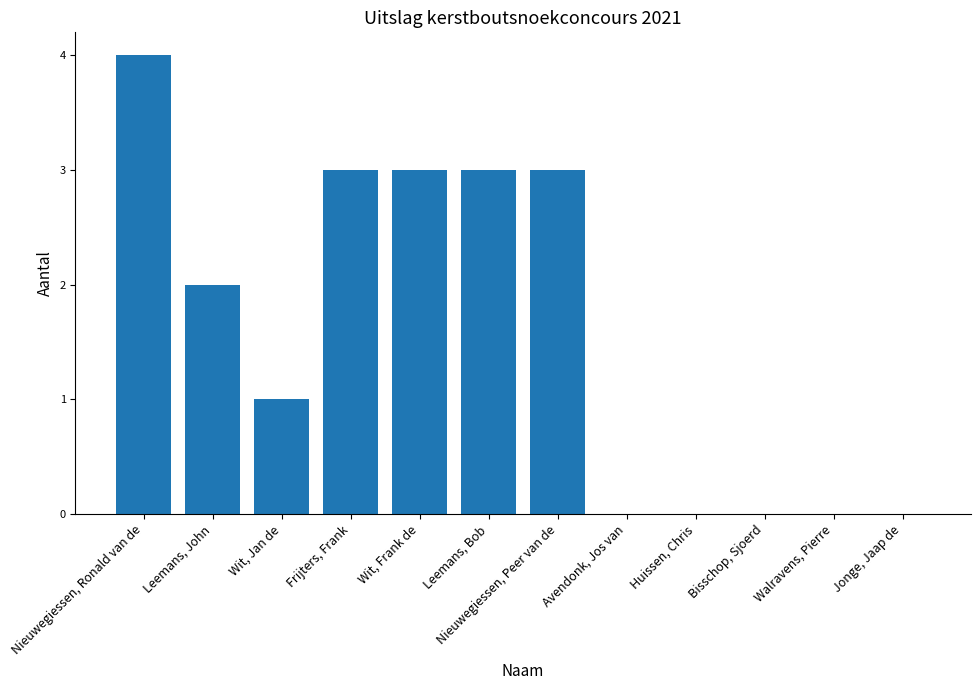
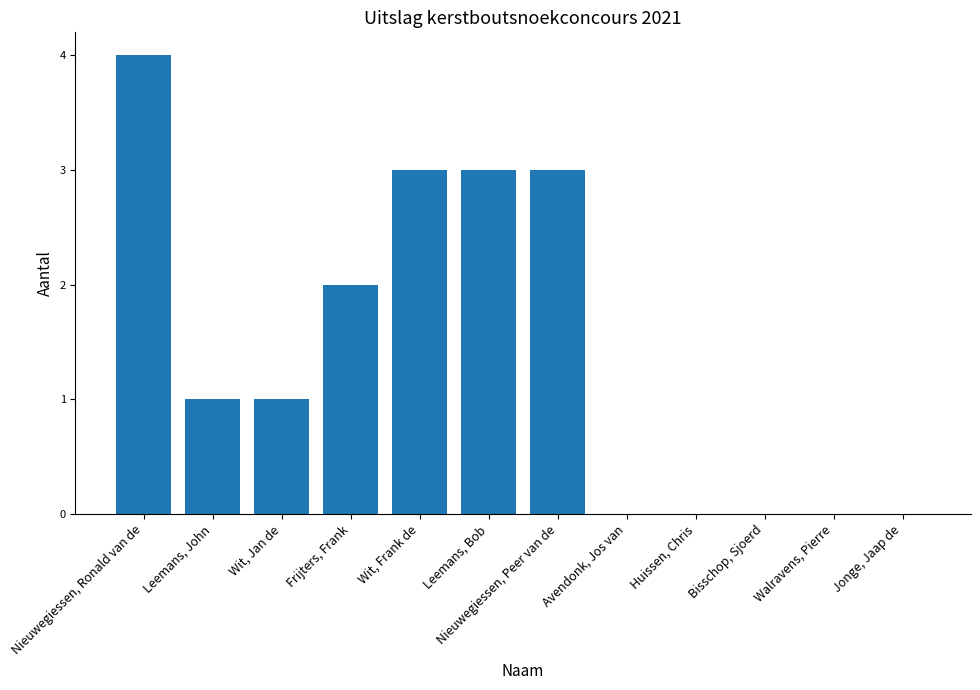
Leemans, John: 2 -> 1
Frijters, Frank: 3 -> 2
